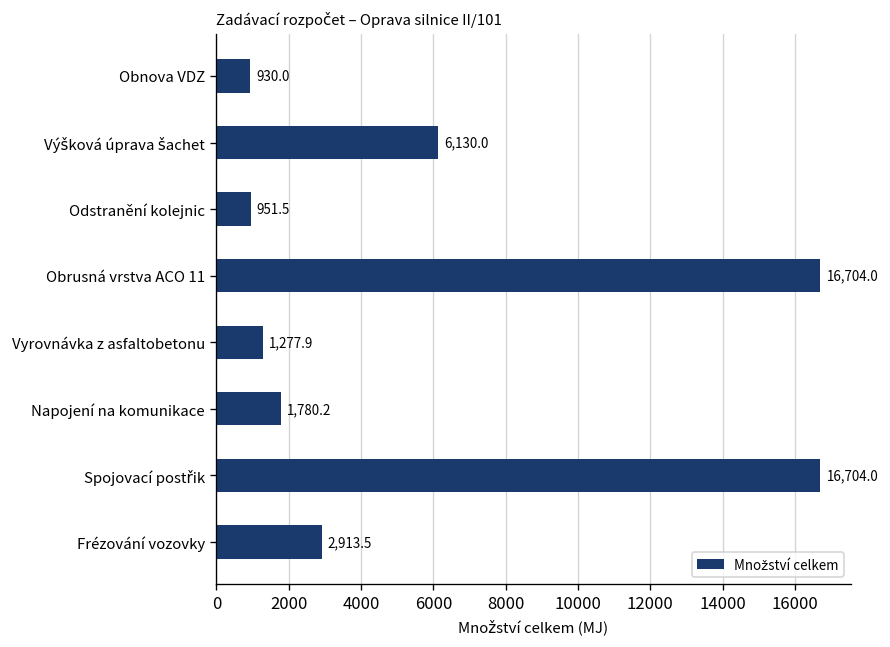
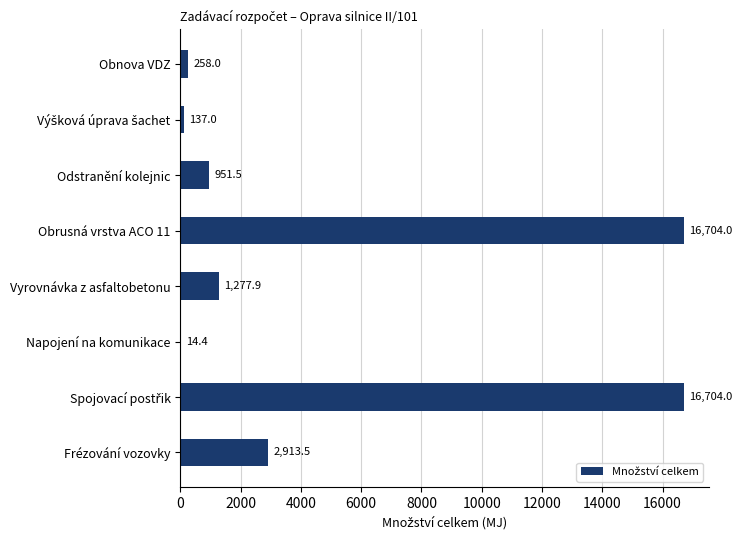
Obnova VDZ: 930.0 -> 258.0
Výšková úprava šachet: 6,130.0 -> 137.0
Napojení na komunikace: 1,780.2 -> 14.4
